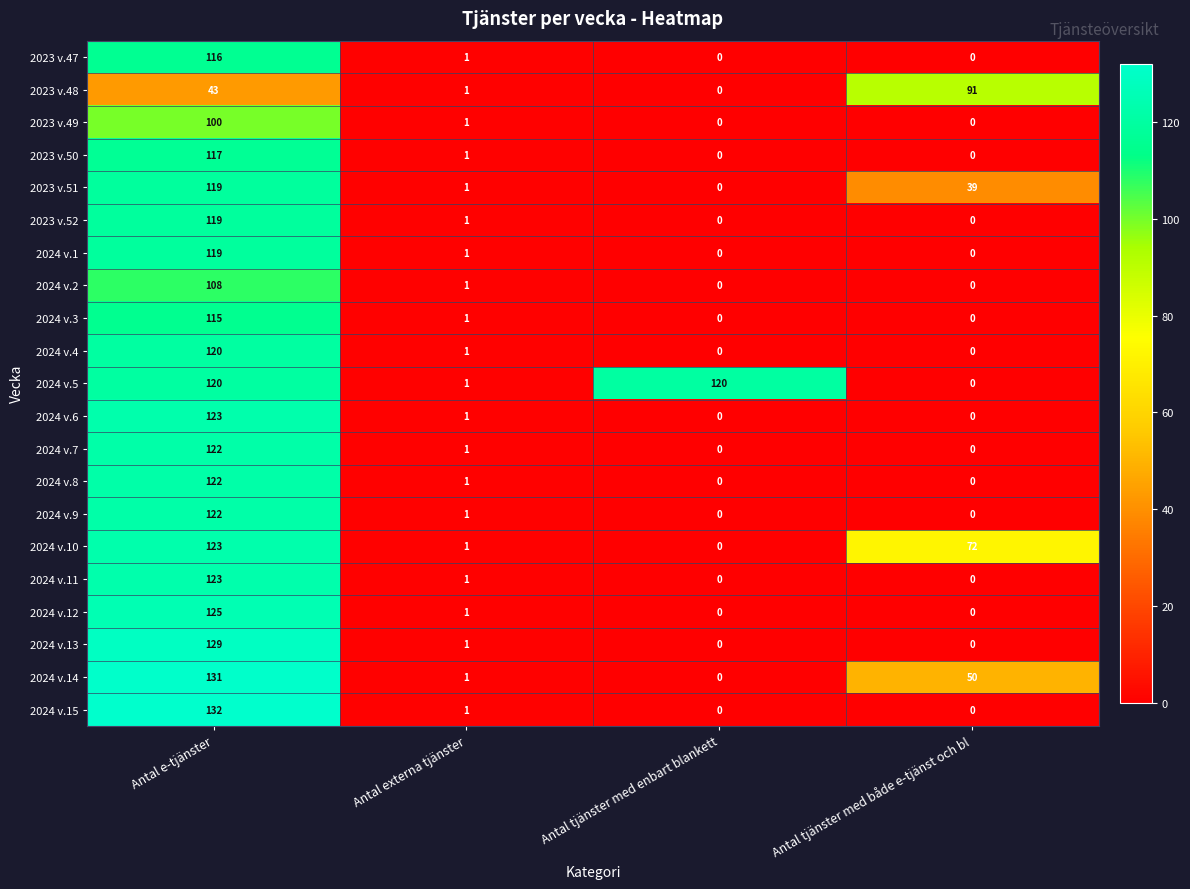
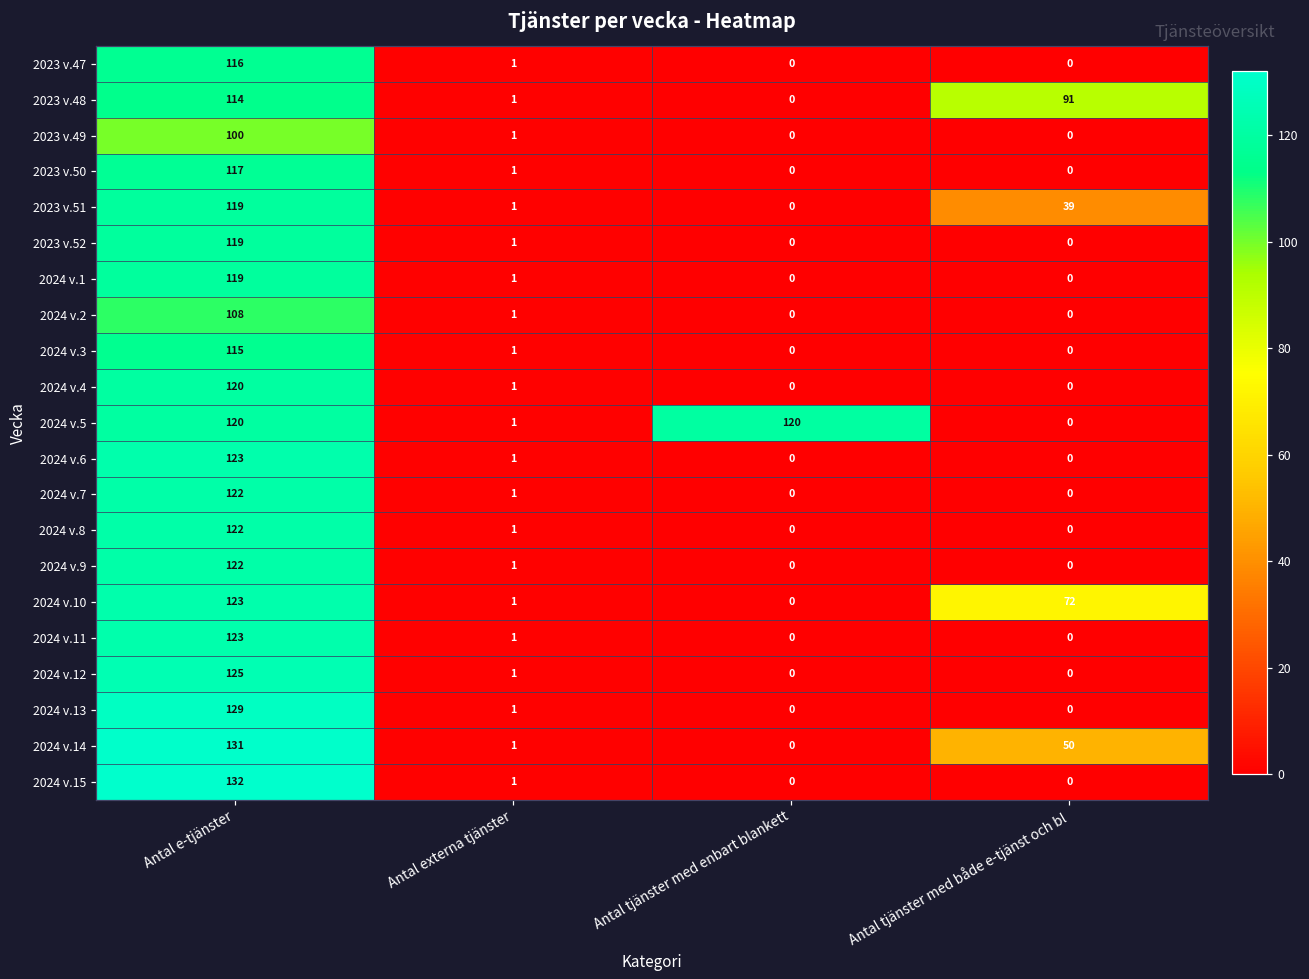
2023 v.48, Antal e-tjänster: 43 -> 114
